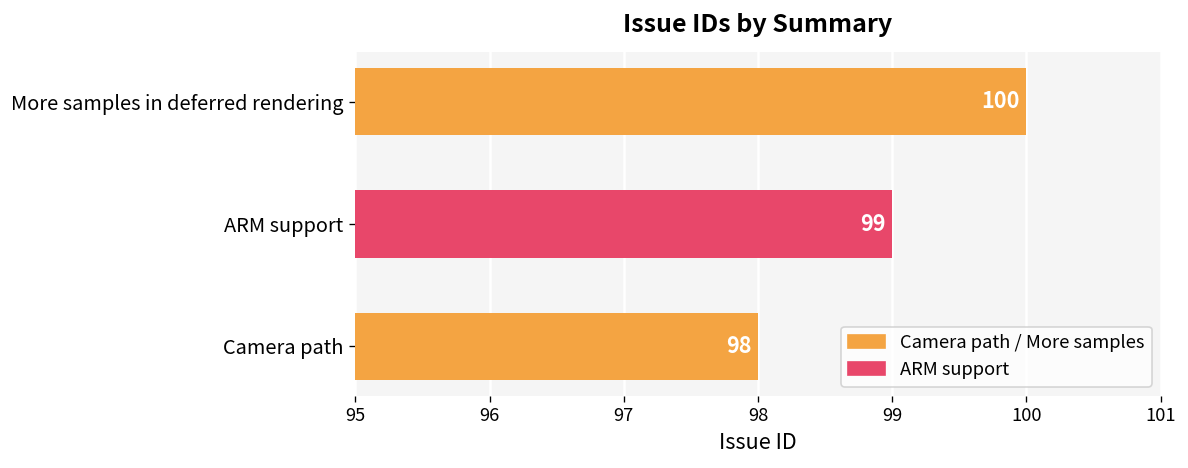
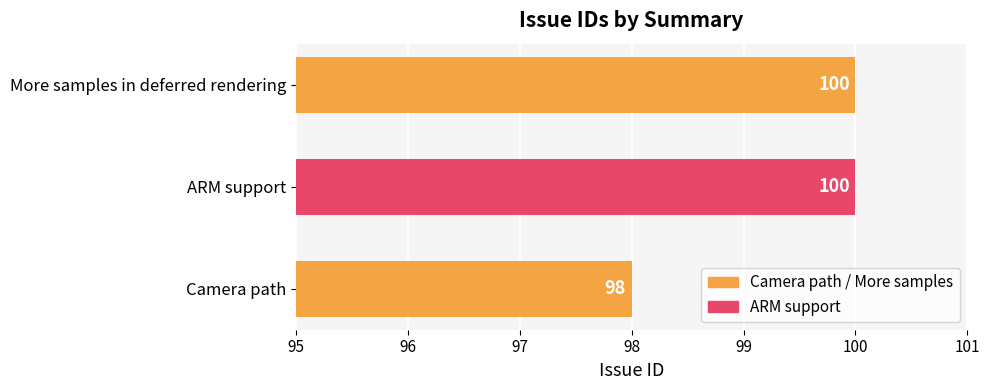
ARM support: 99 -> 100
